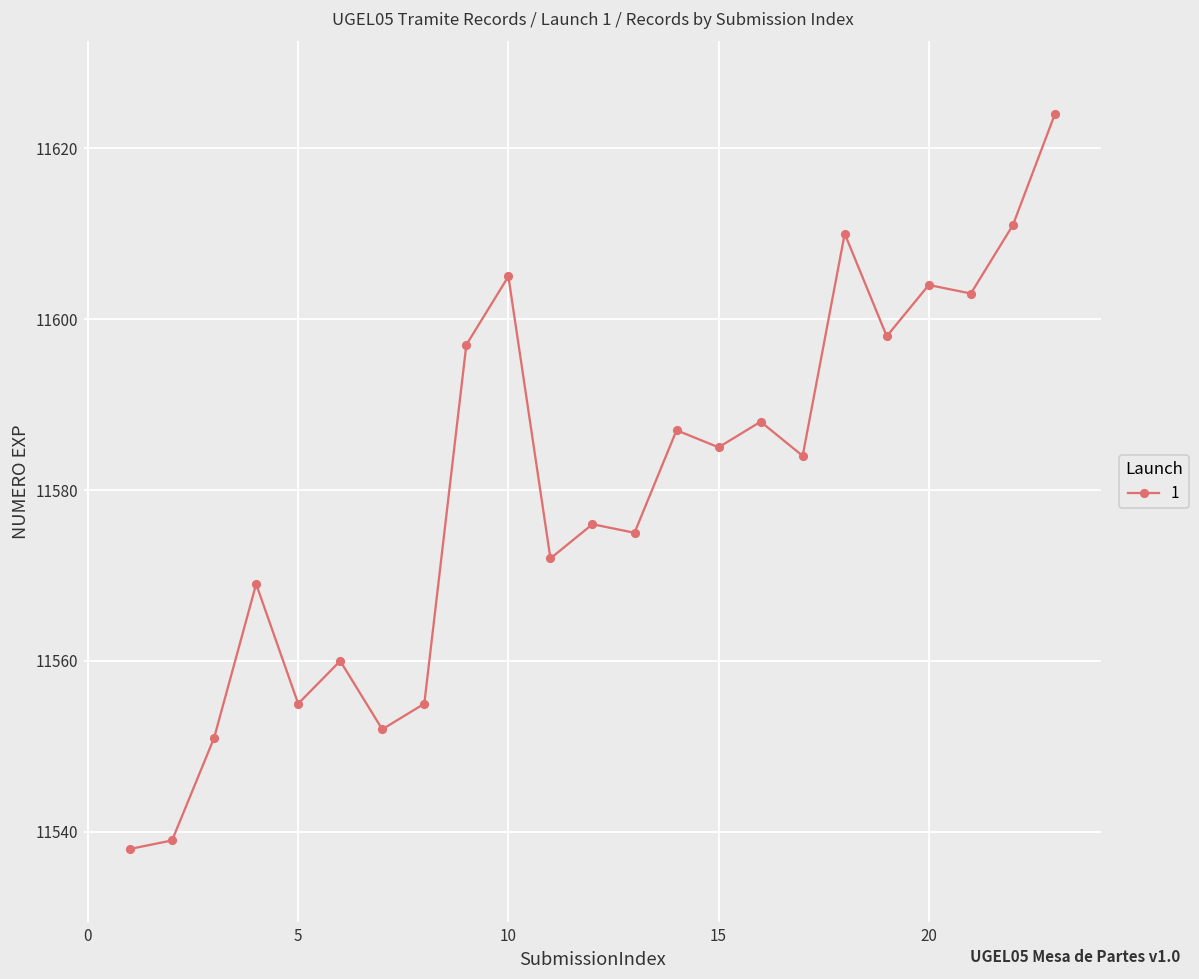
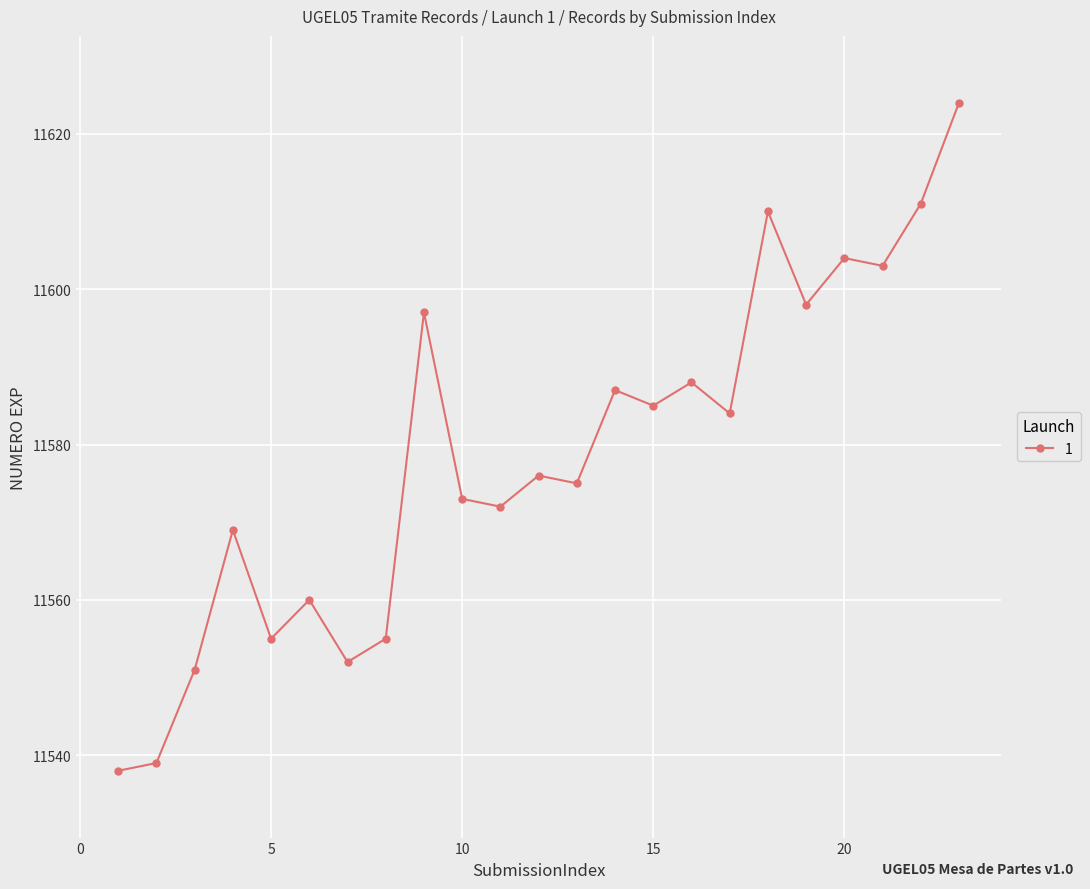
10: 11605 -> 11573
